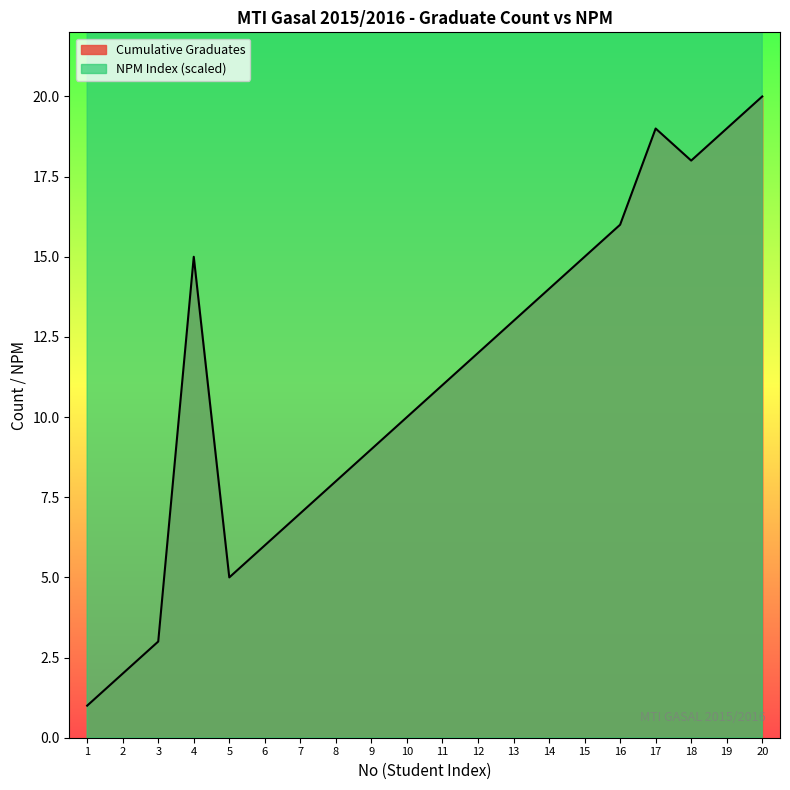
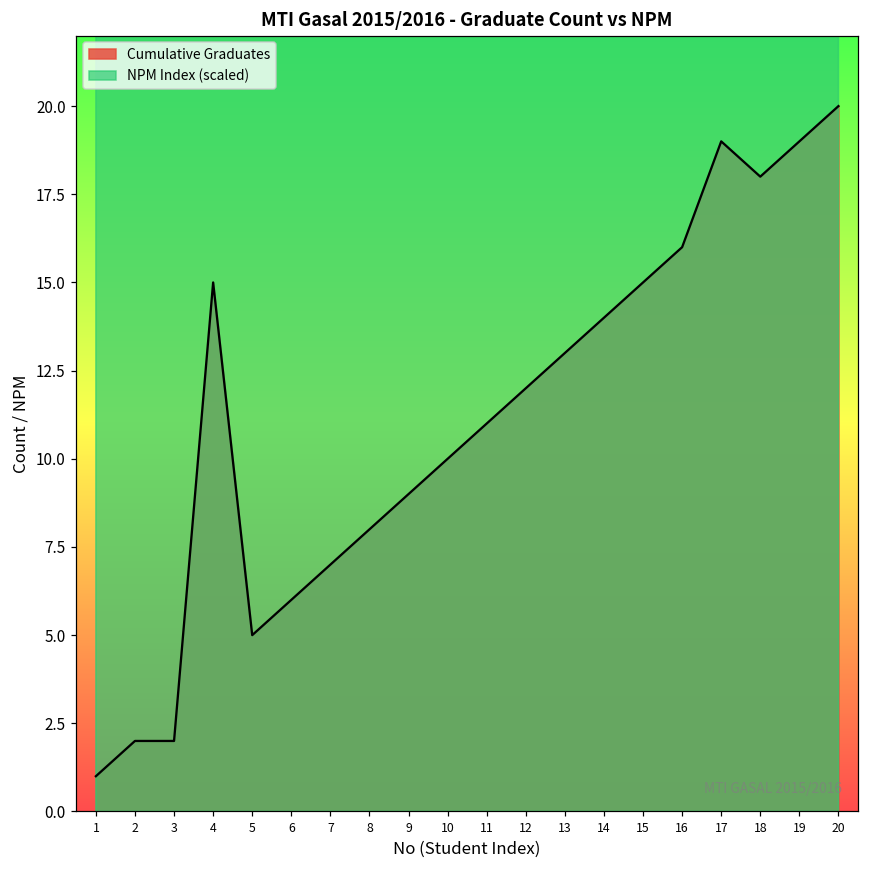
Cumulative Graduates, 3: 3 -> 2
